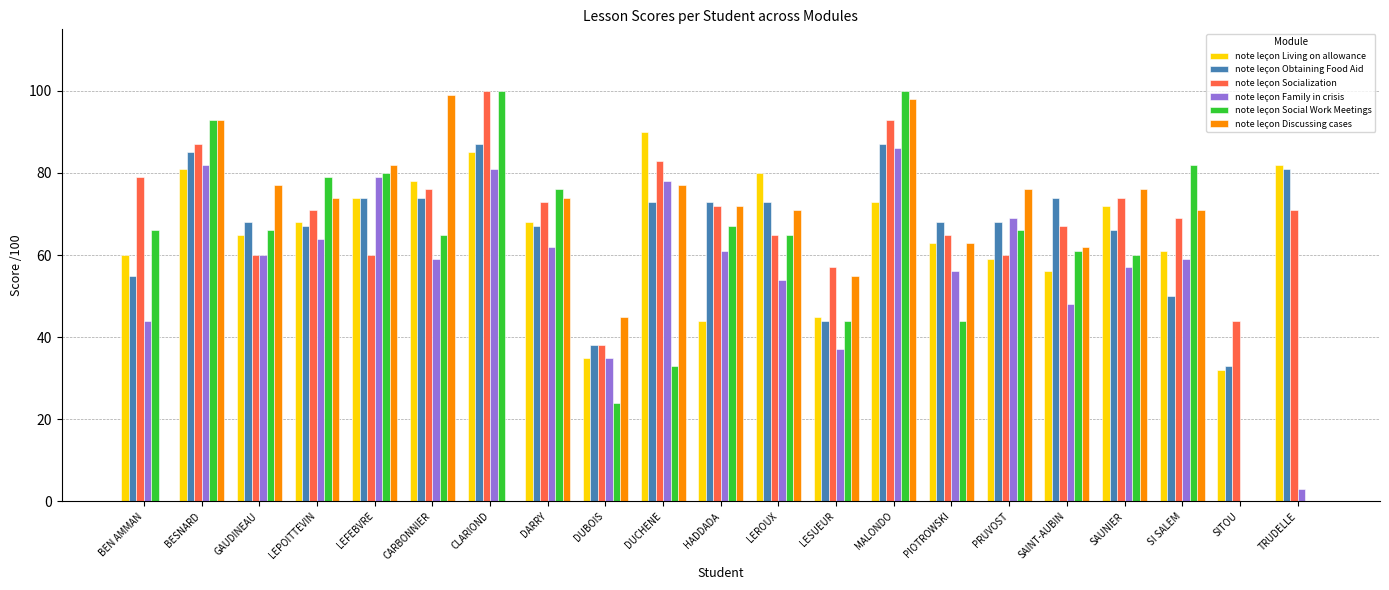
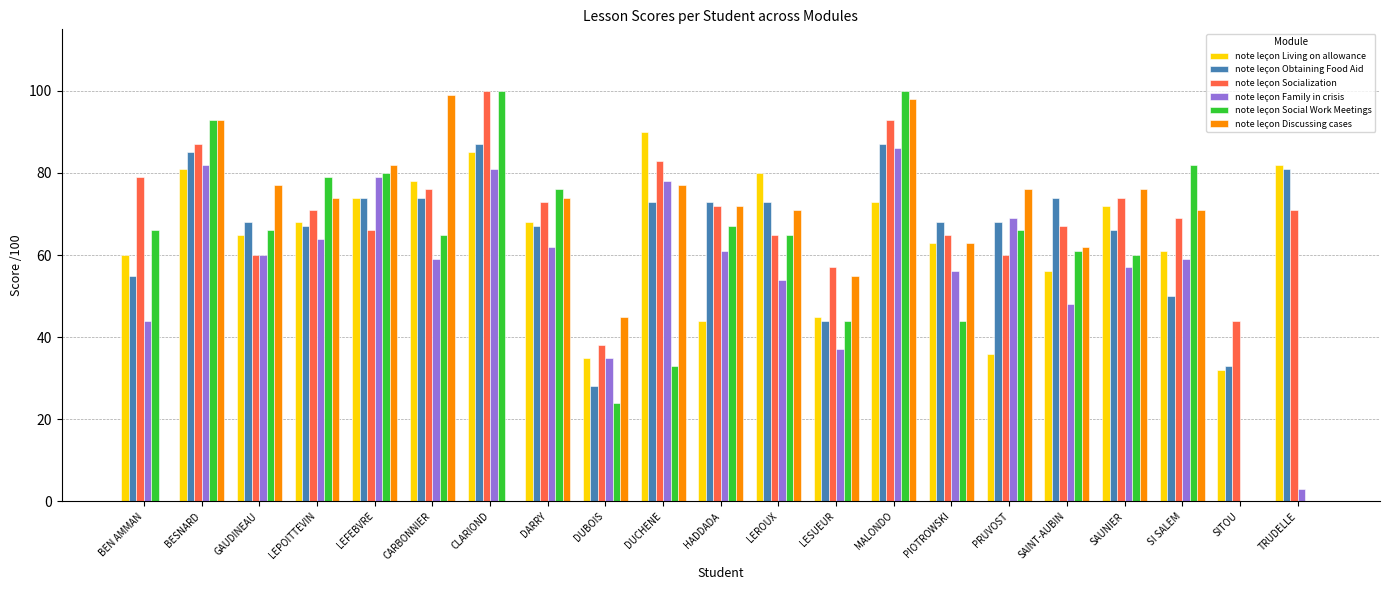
note leçon Socialization, LEFEBVRE: 60 -> 66
note leçon Obtaining Food Aid, DUBOIS: 38 -> 28
note leçon Living on allowance, PRUVOST: 59 -> 36
